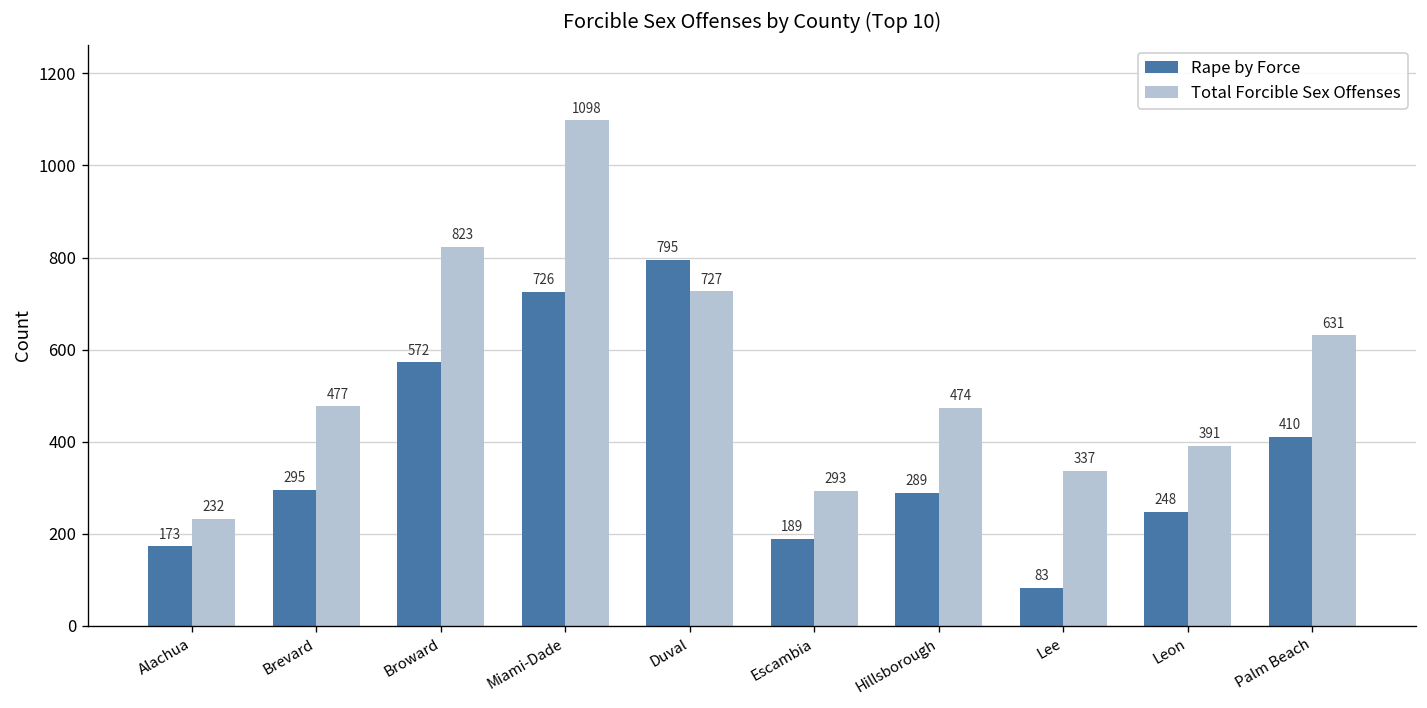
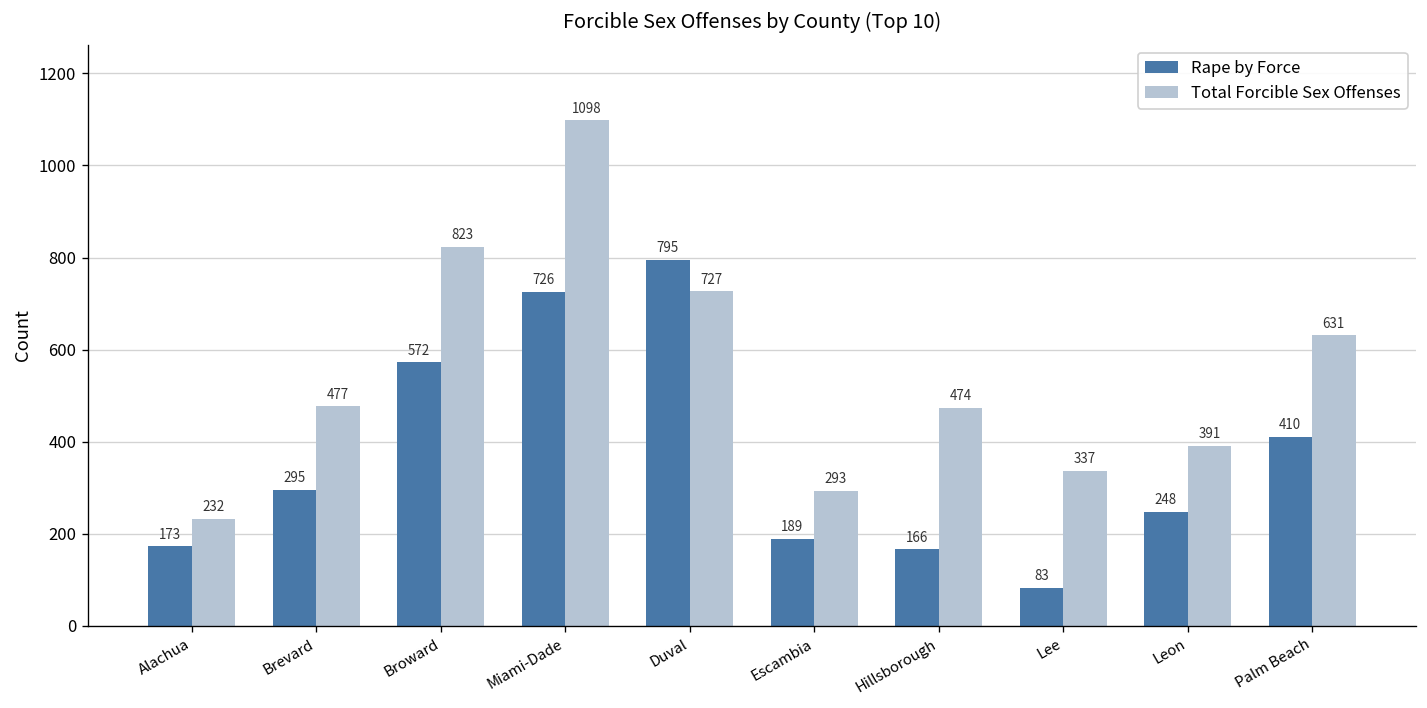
Rape by Force, Hillsborough: 289 -> 166
